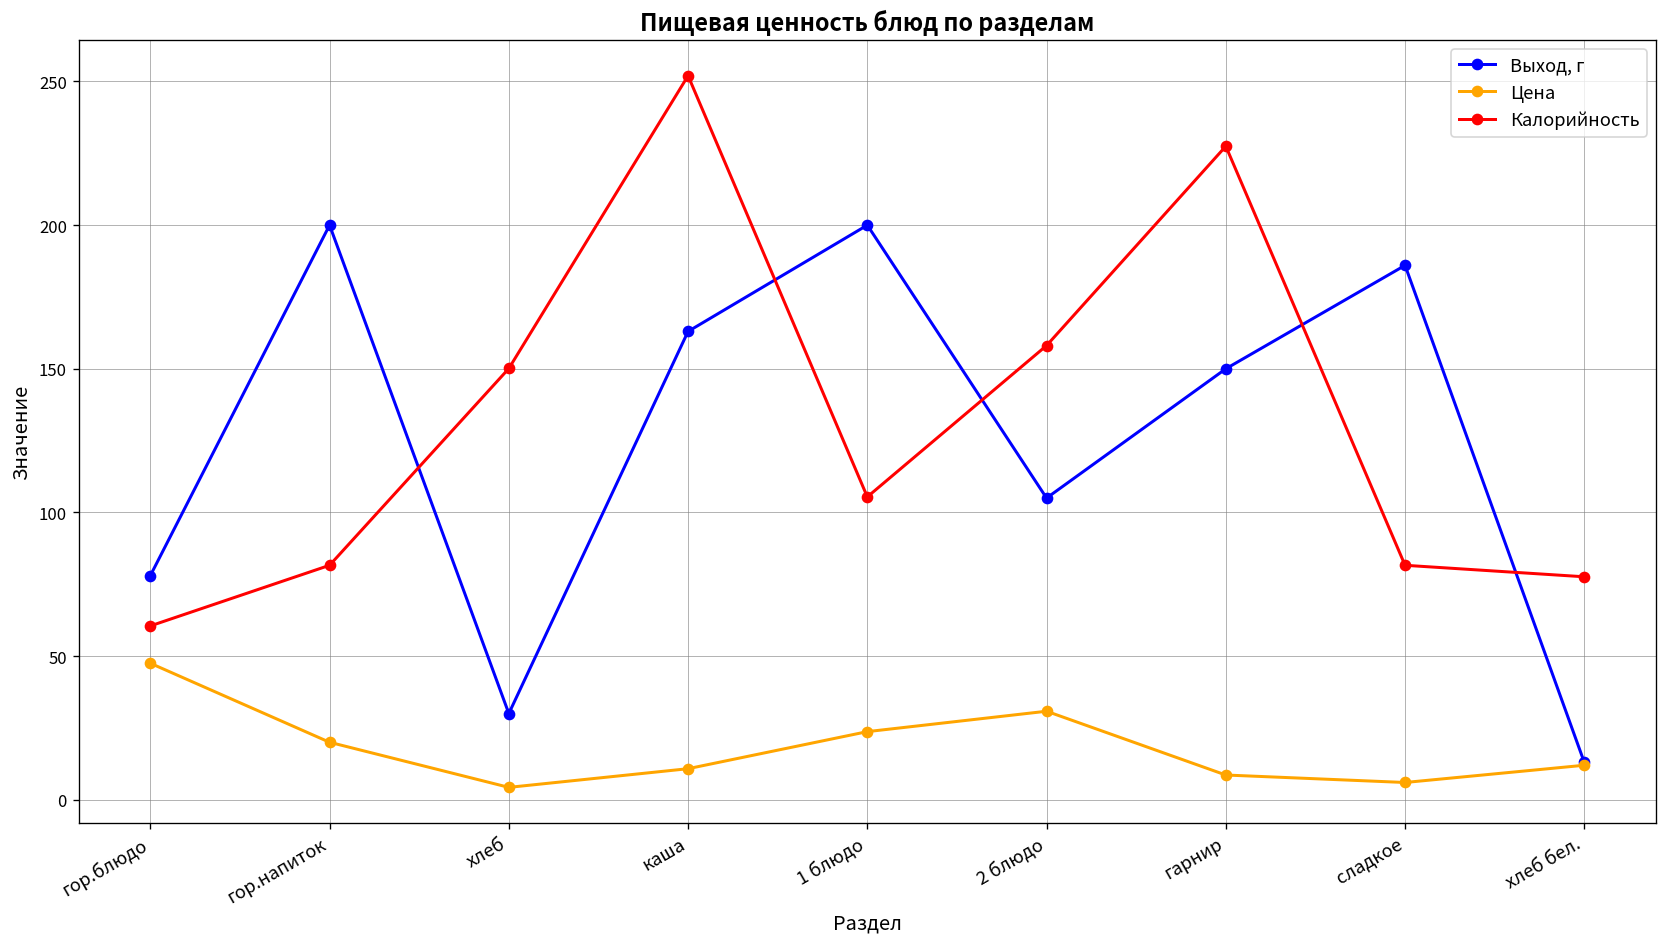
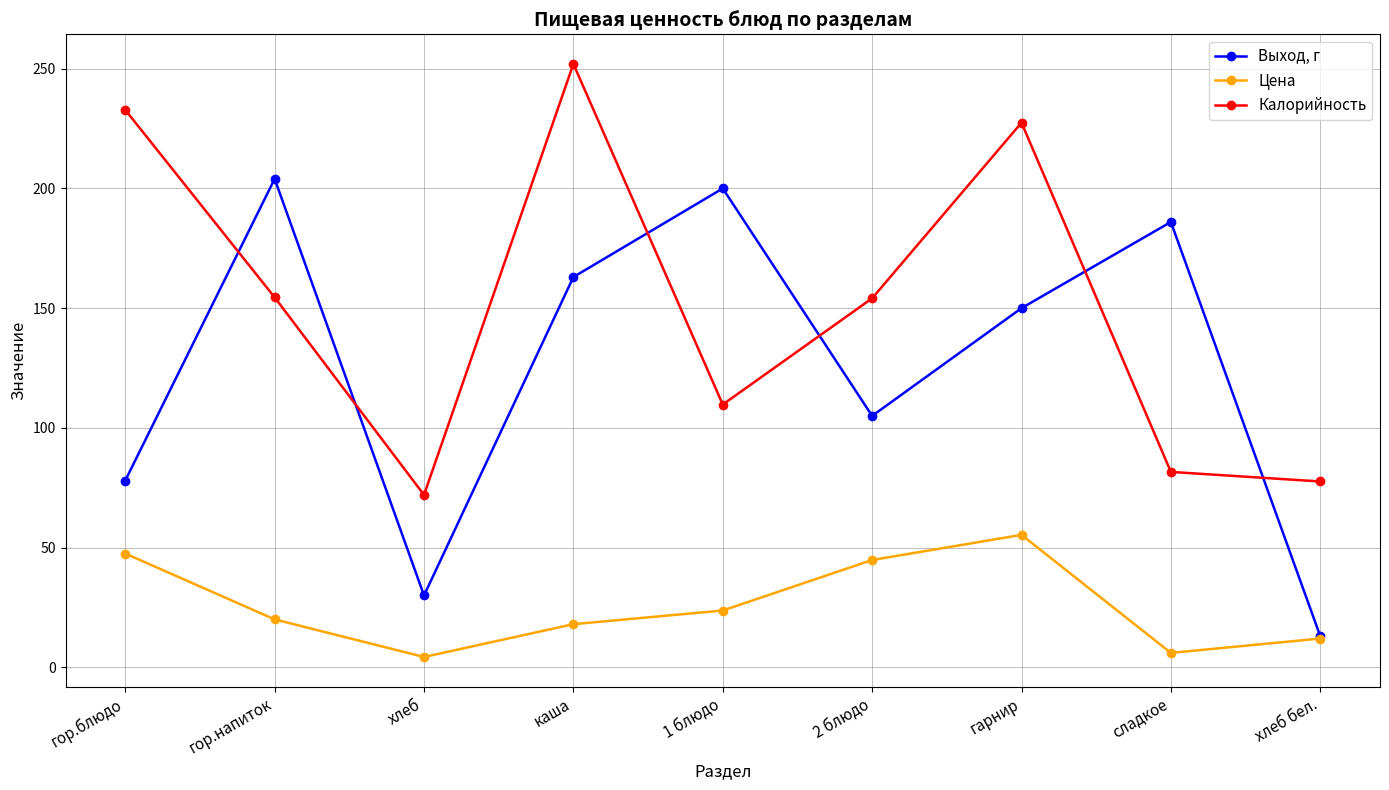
Калорийность, гор.блюдо: 61 -> 233
Выход, г, гор.напиток: 200 -> 204
Калорийность, гор.напиток: 82 -> 155
Калорийность, хлеб: 150 -> 72
Цена, каша: 11 -> 18
Калорийность, 1 блюдо: 105 -> 110
Цена, 2 блюдо: 31 -> 45
Калорийность, 2 блюдо: 158 -> 154
Цена, гарнир: 9 -> 55
